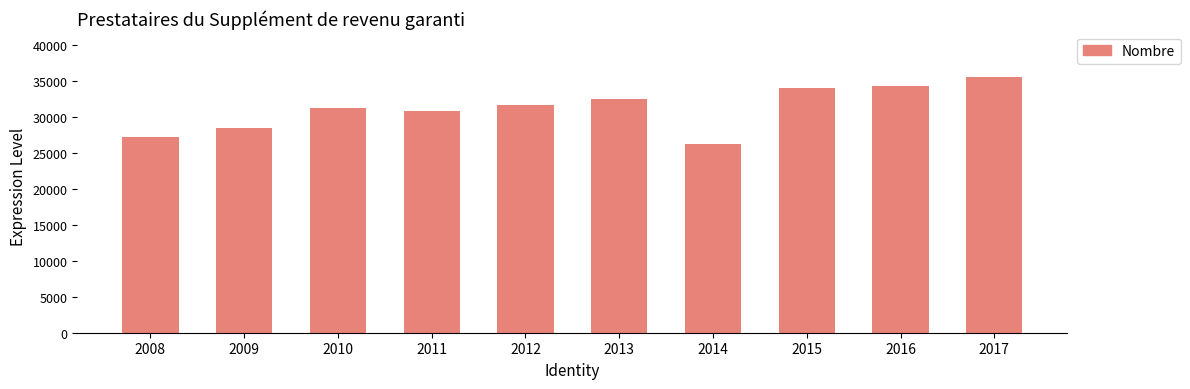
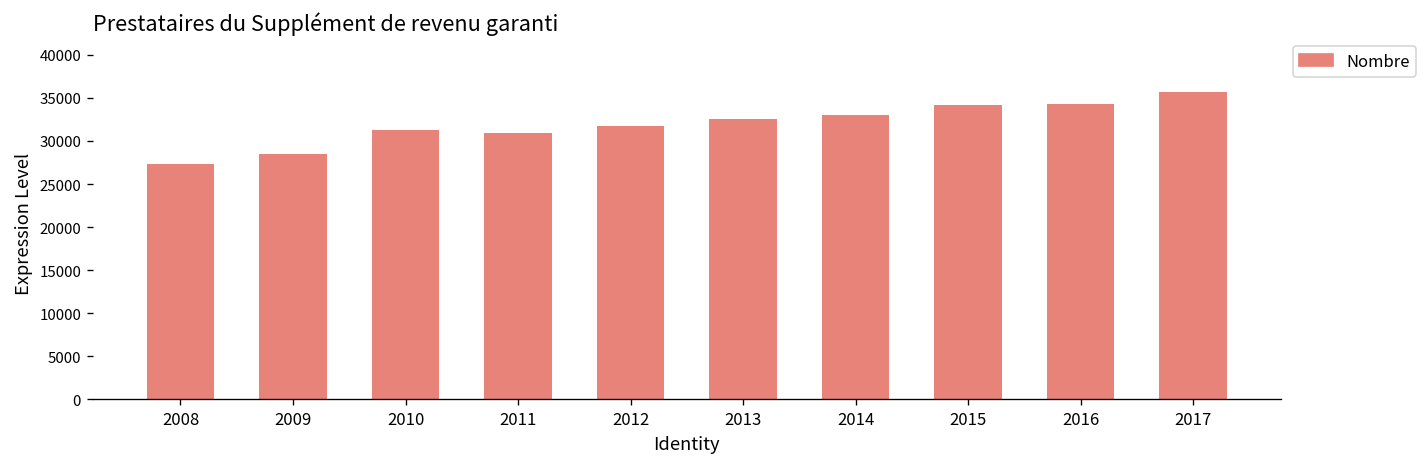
2014: 26000 -> 33000
